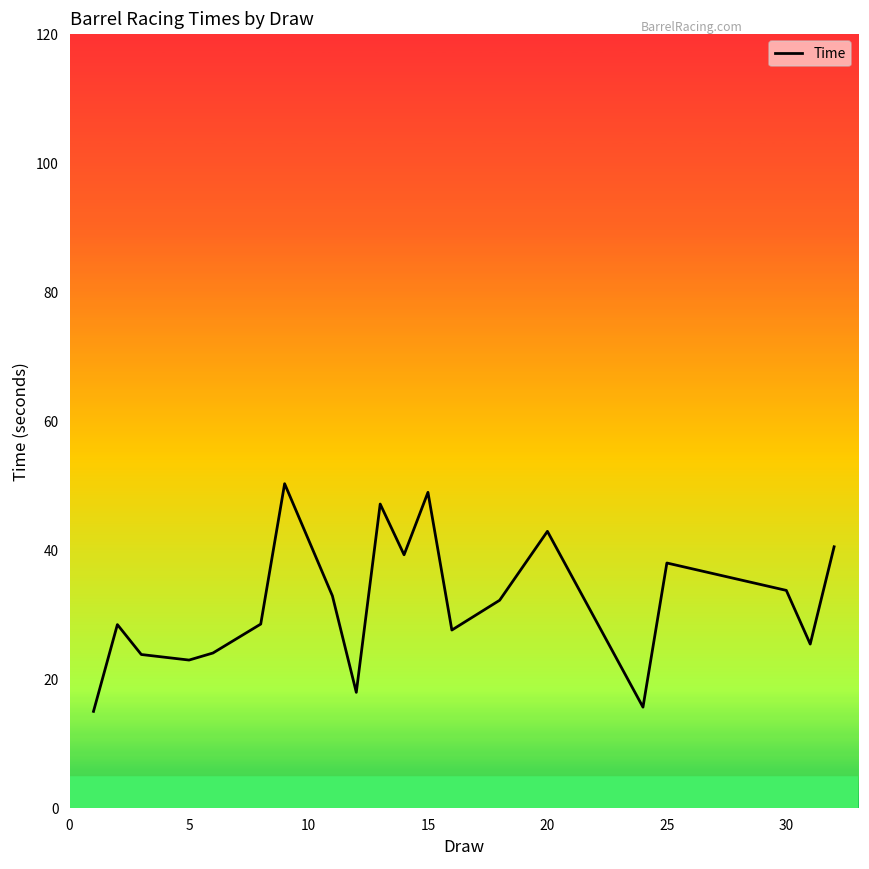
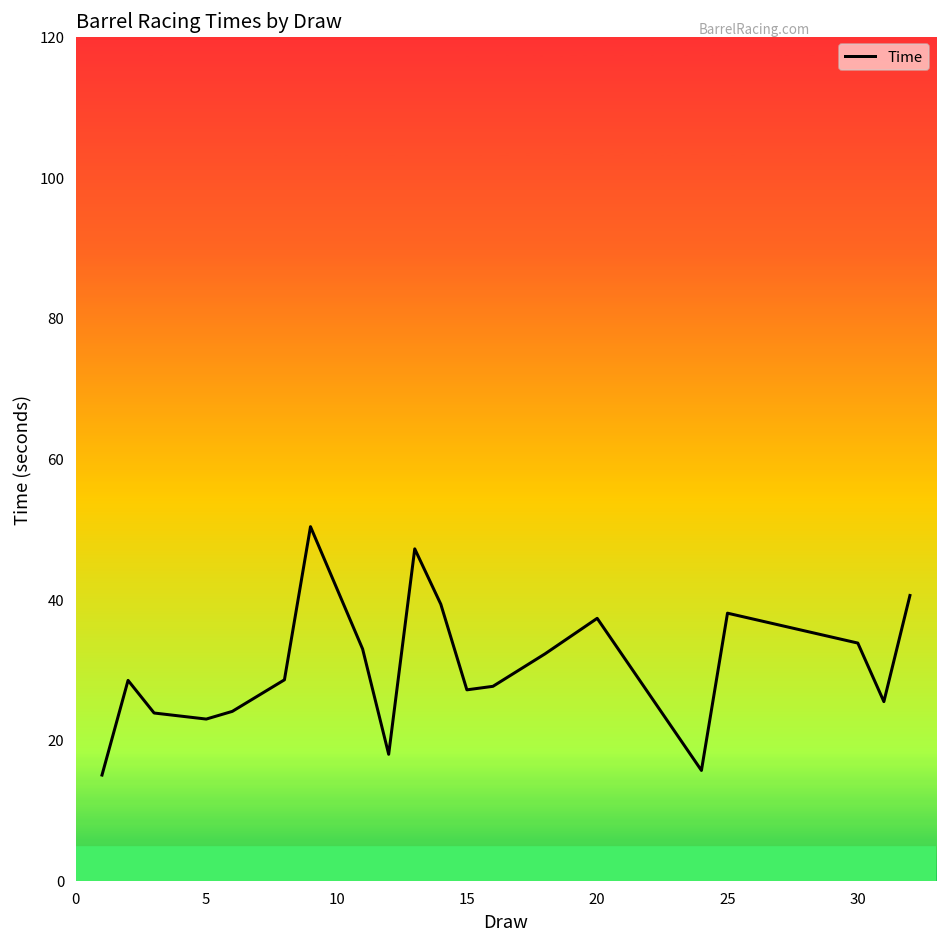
15: 49 -> 27
20: 43 -> 37
